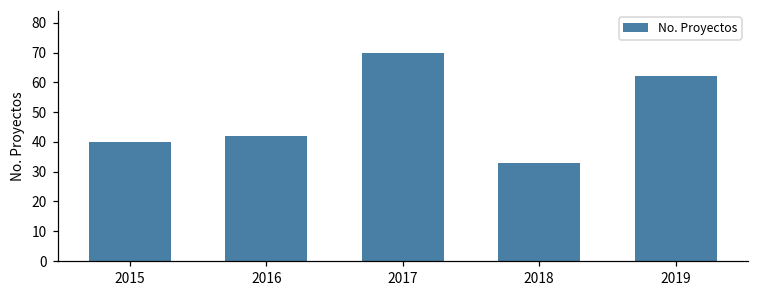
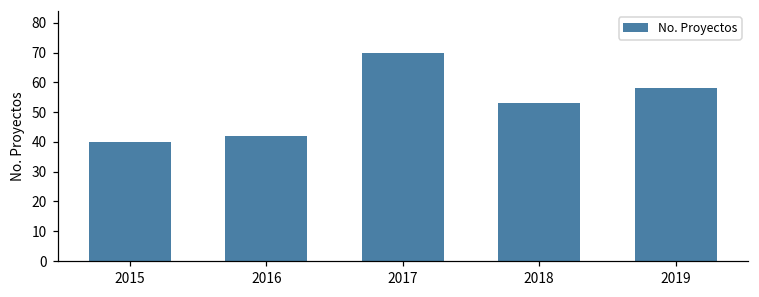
2018: 33 -> 53
2019: 62 -> 58
